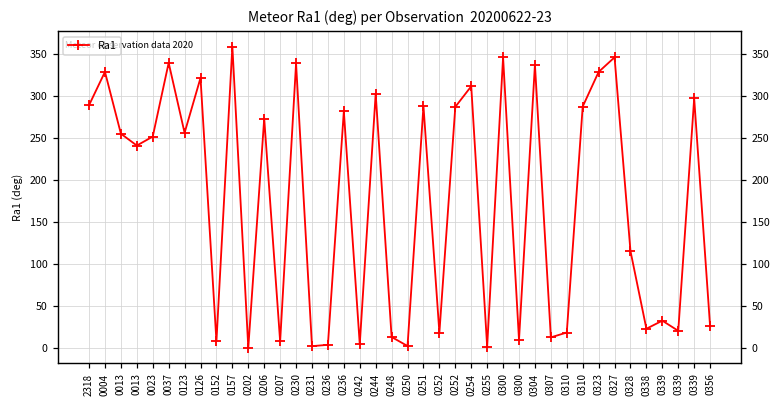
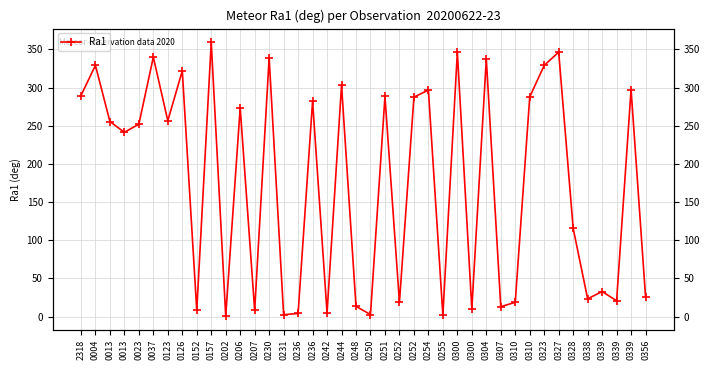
0254: 310 -> 300
